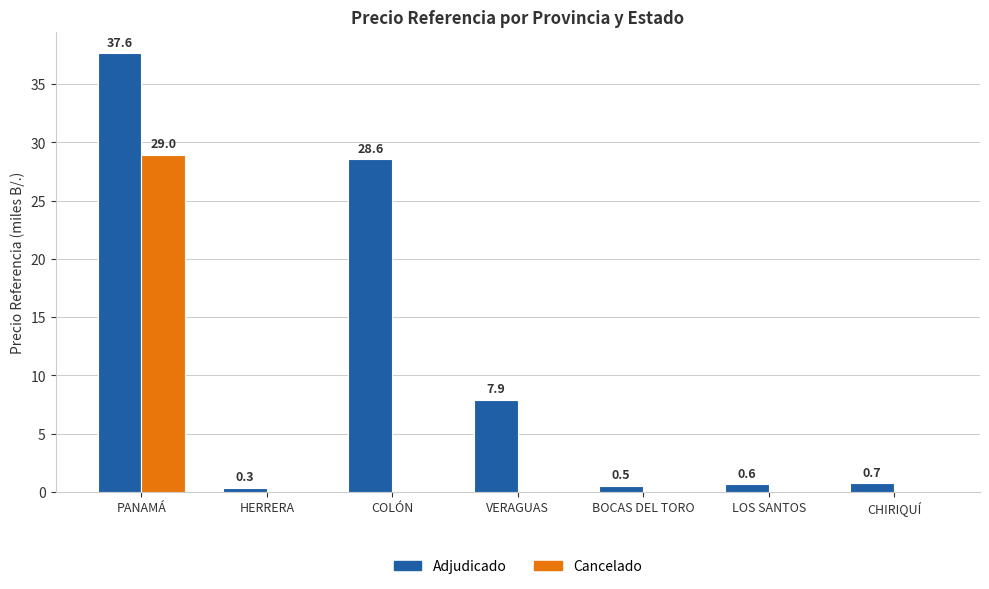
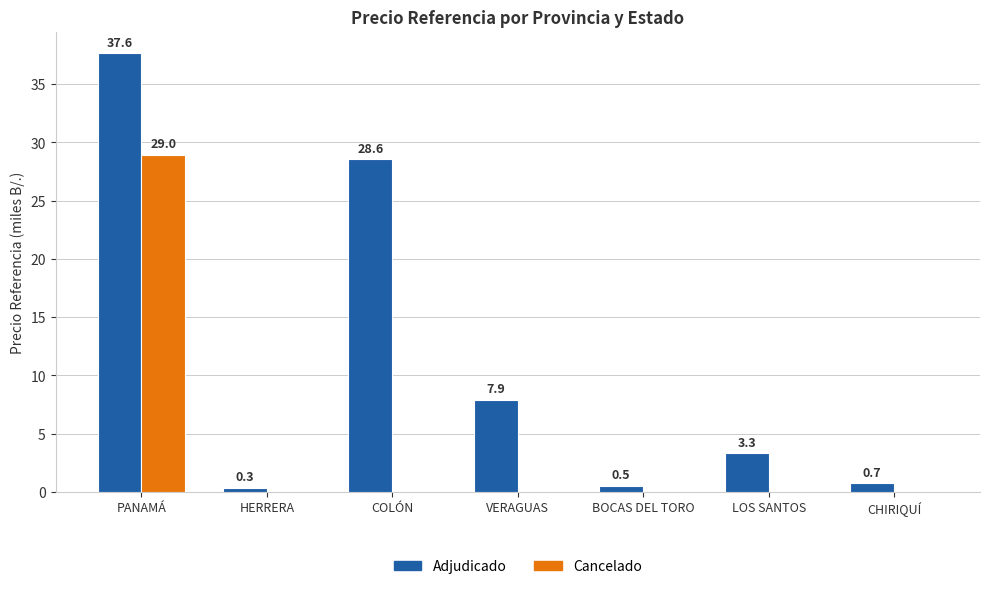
Adjudicado, LOS SANTOS: 0.6 -> 3.3
